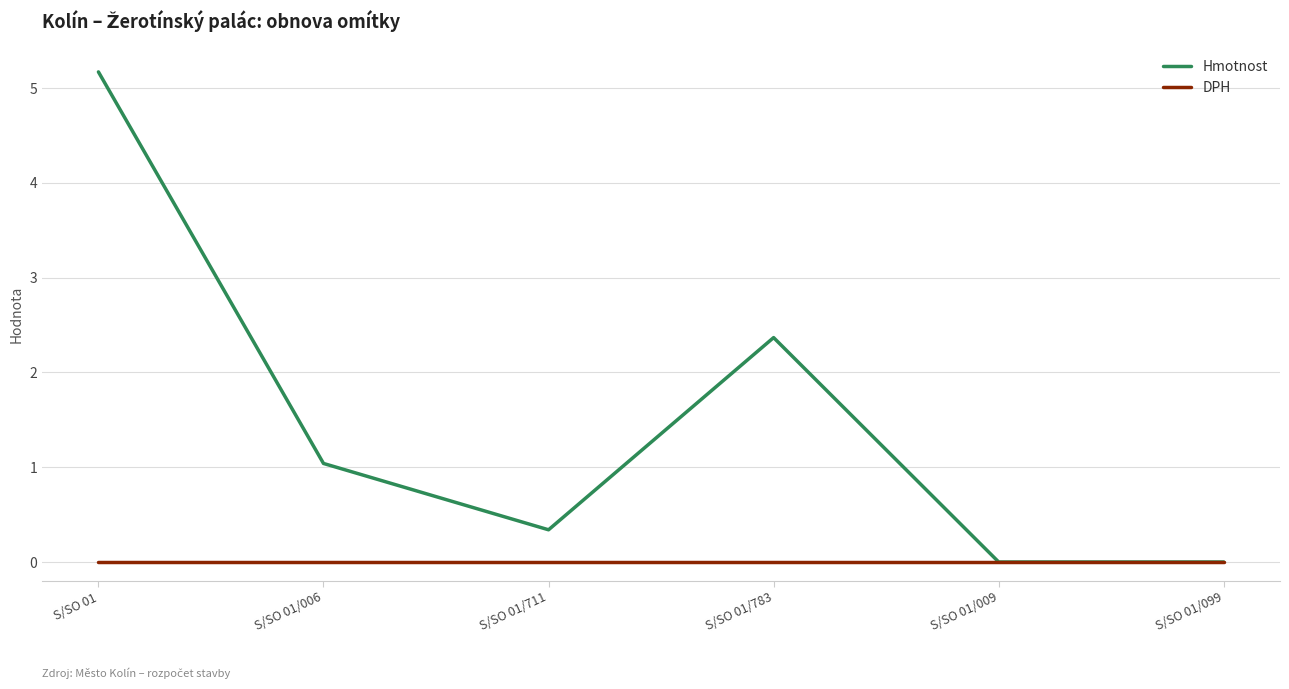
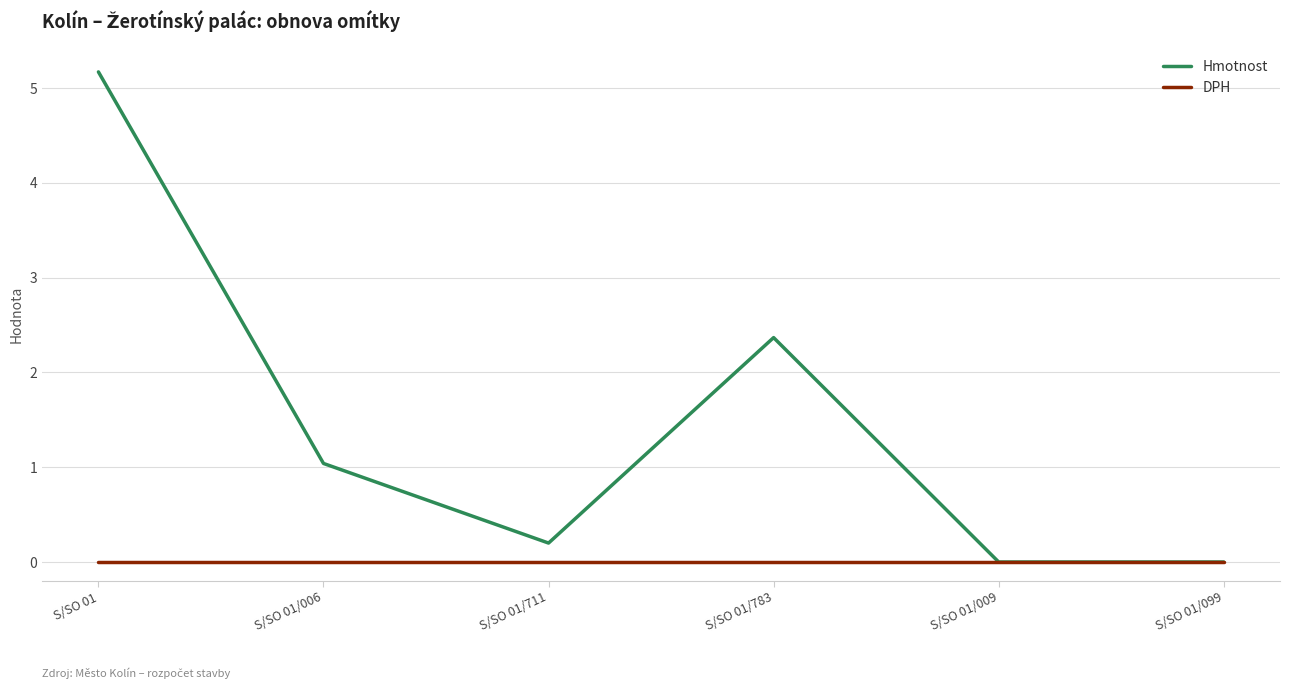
Hmotnost, S/SO 01/711: 0.3 -> 0.2
